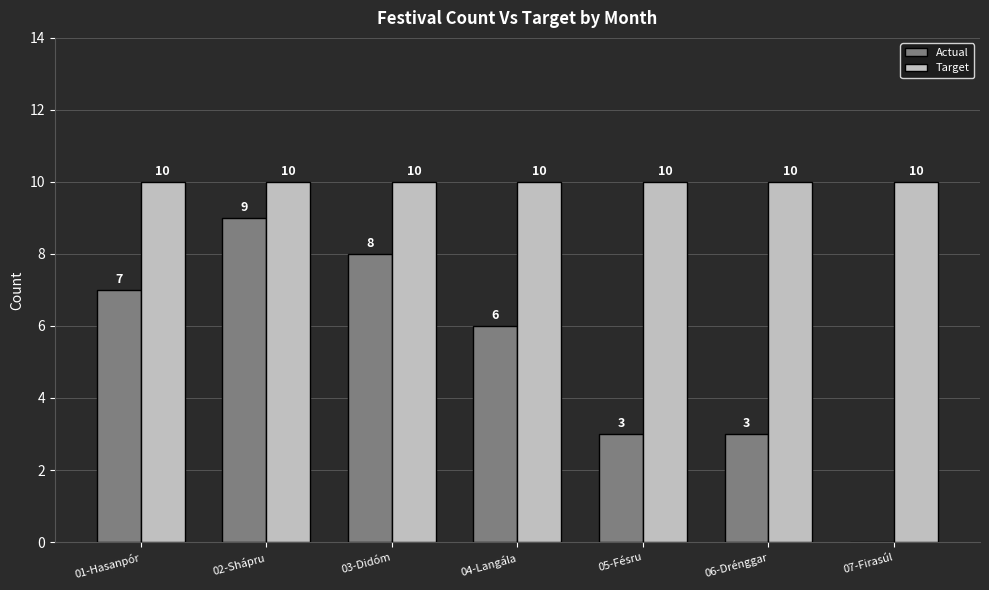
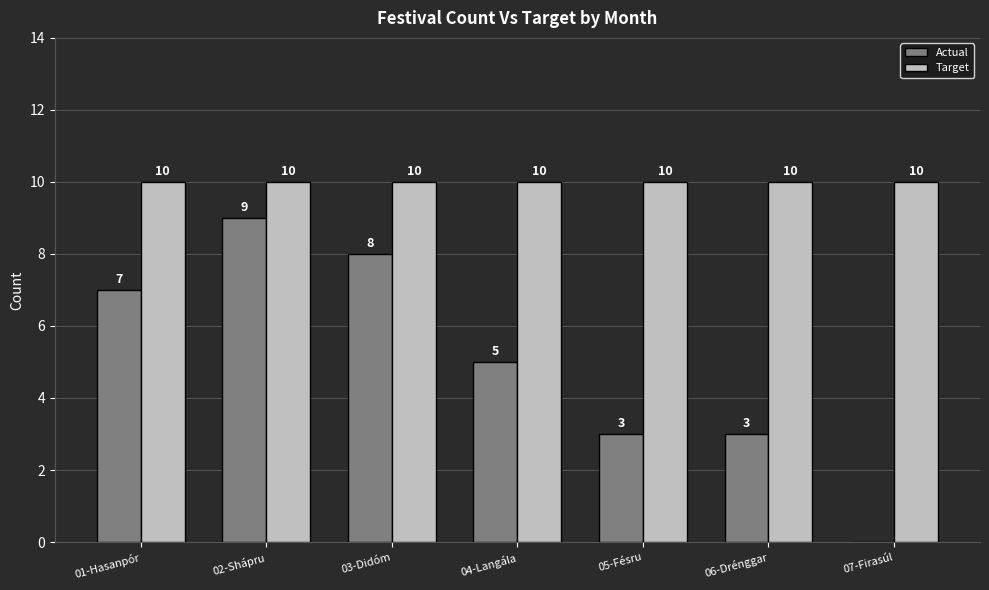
Actual, 04-Langála: 6 -> 5
